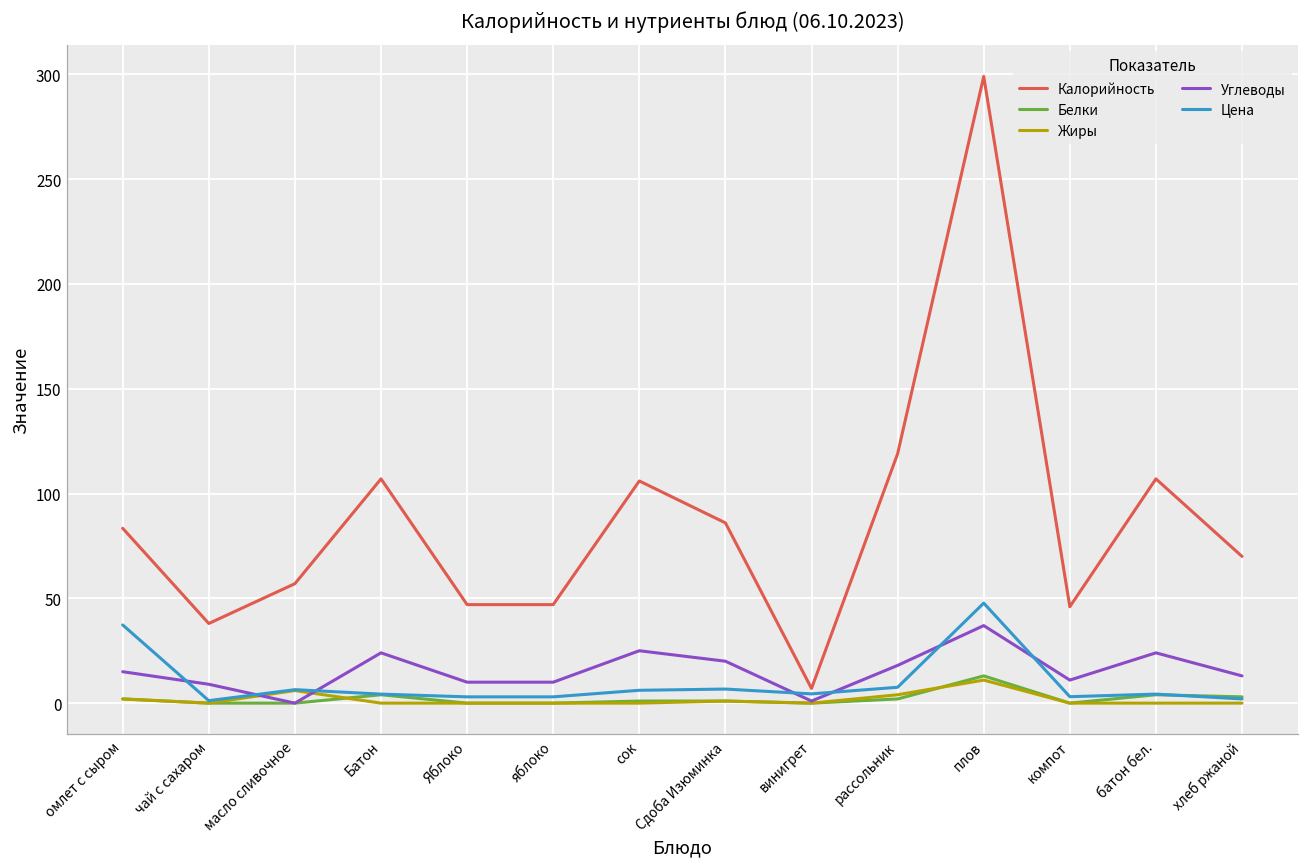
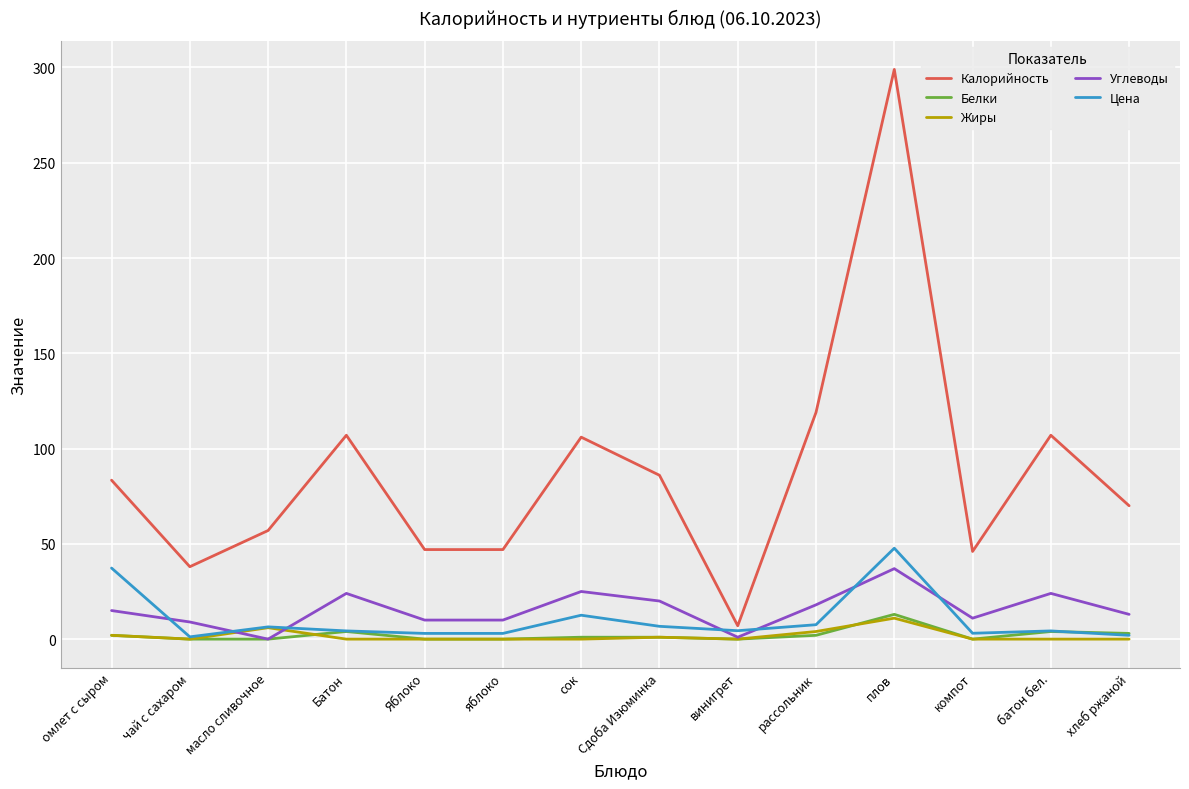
Цена, сок: 6 -> 13
